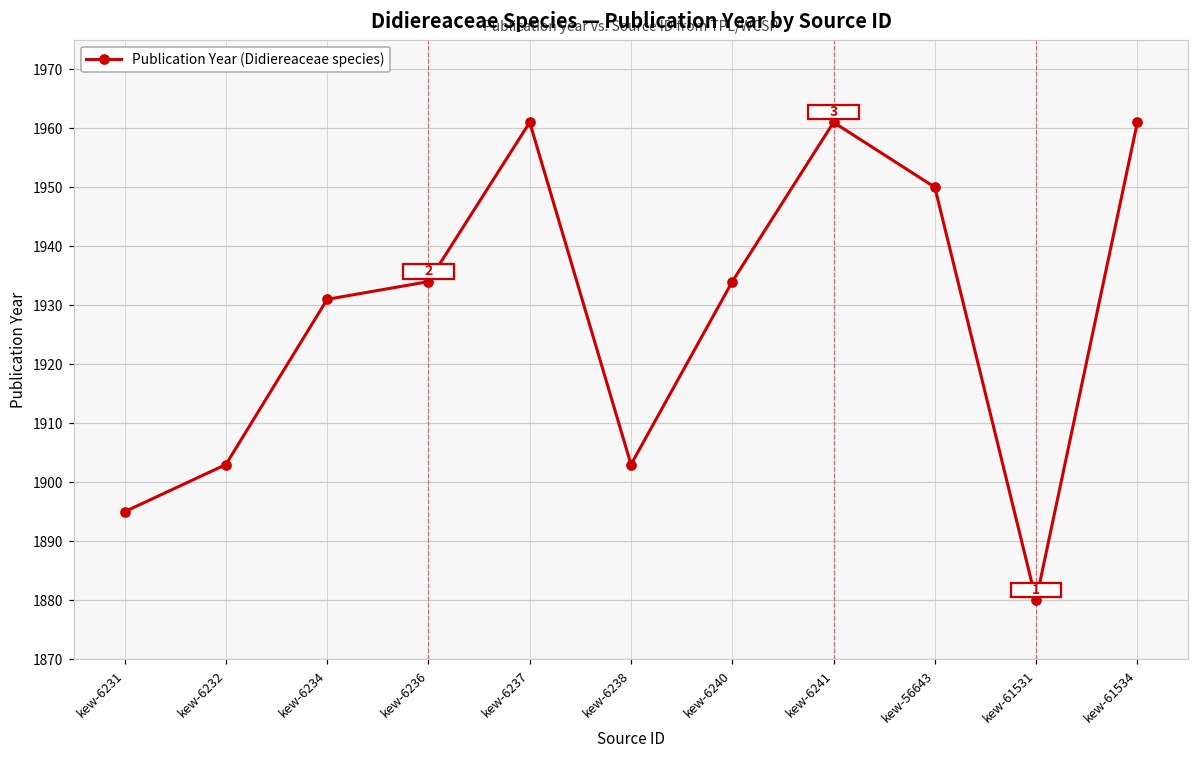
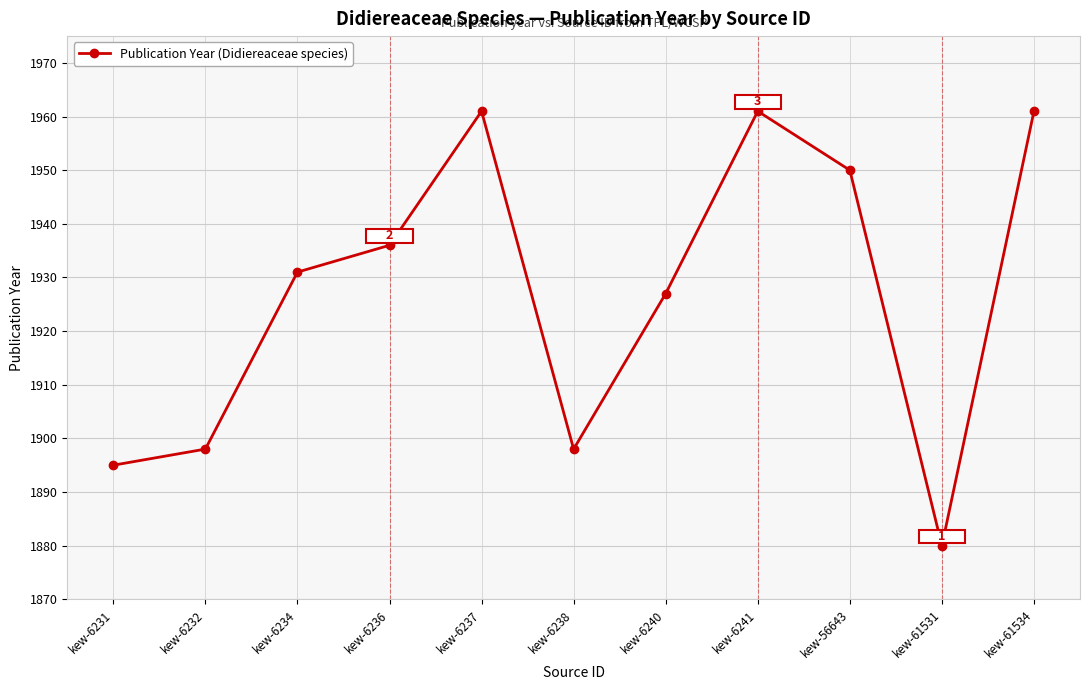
kew-6232: 1903 -> 1898
kew-6236: 1934 -> 1936
kew-6238: 1903 -> 1898
kew-6240: 1934 -> 1927
